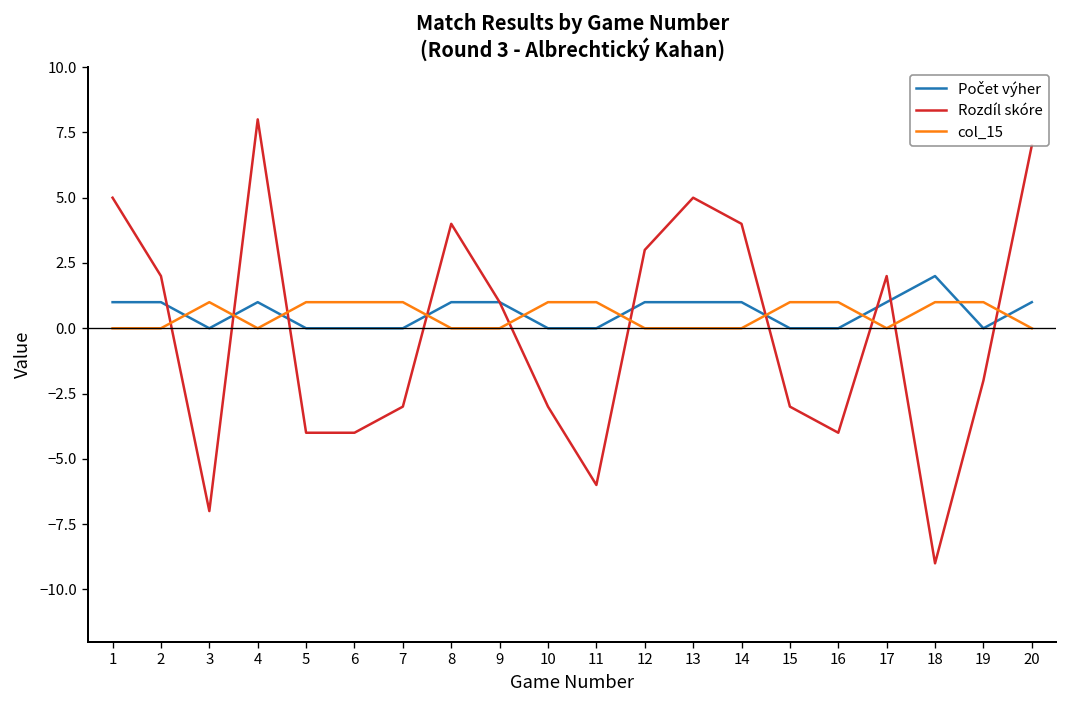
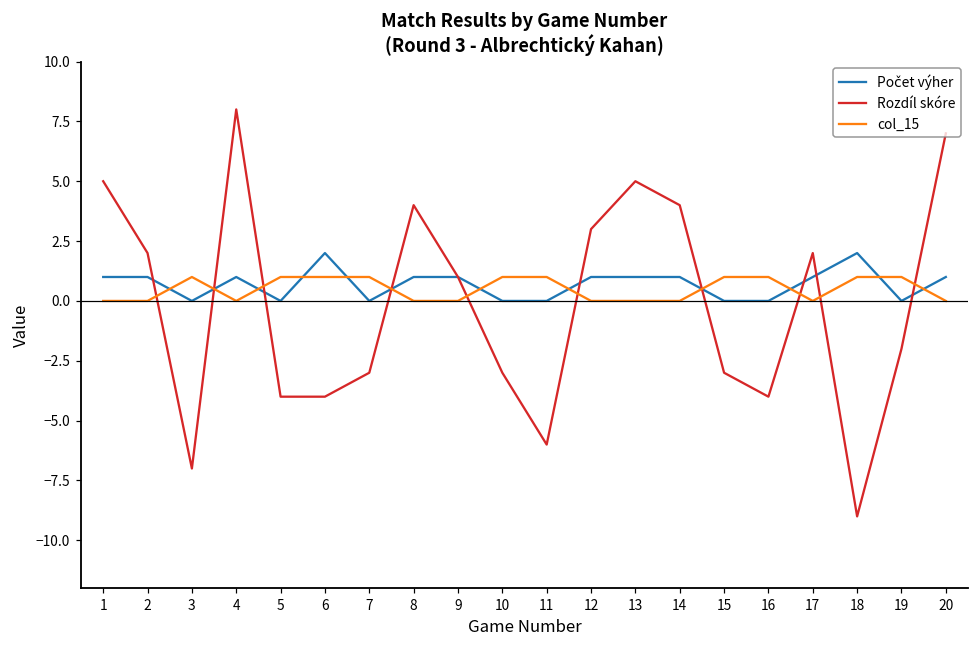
Počet výher, 6: 0 -> 2
